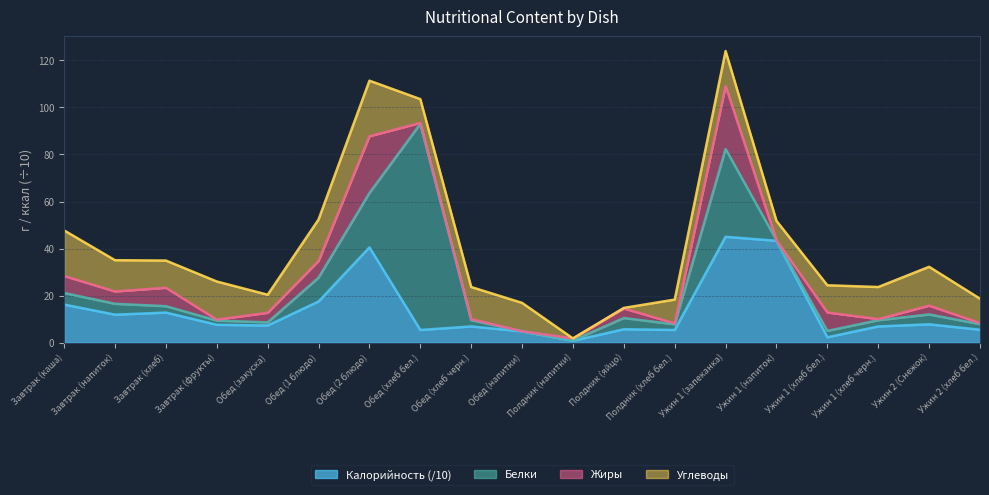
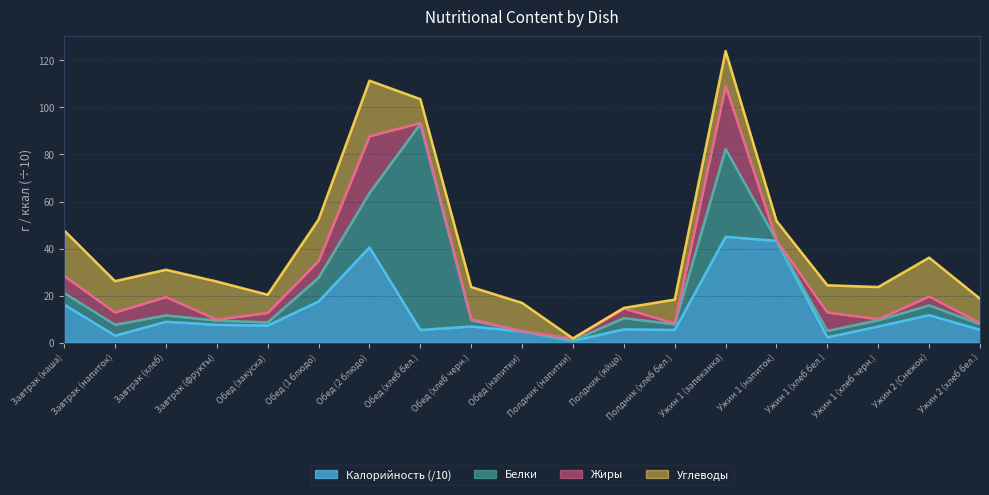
Калорийность (/10), Завтрак (напиток): 12 -> 3
Калорийность (/10), Завтрак (хлеб): 13 -> 9
Калорийность (/10), Ужин 2 (Снежок): 8 -> 12
